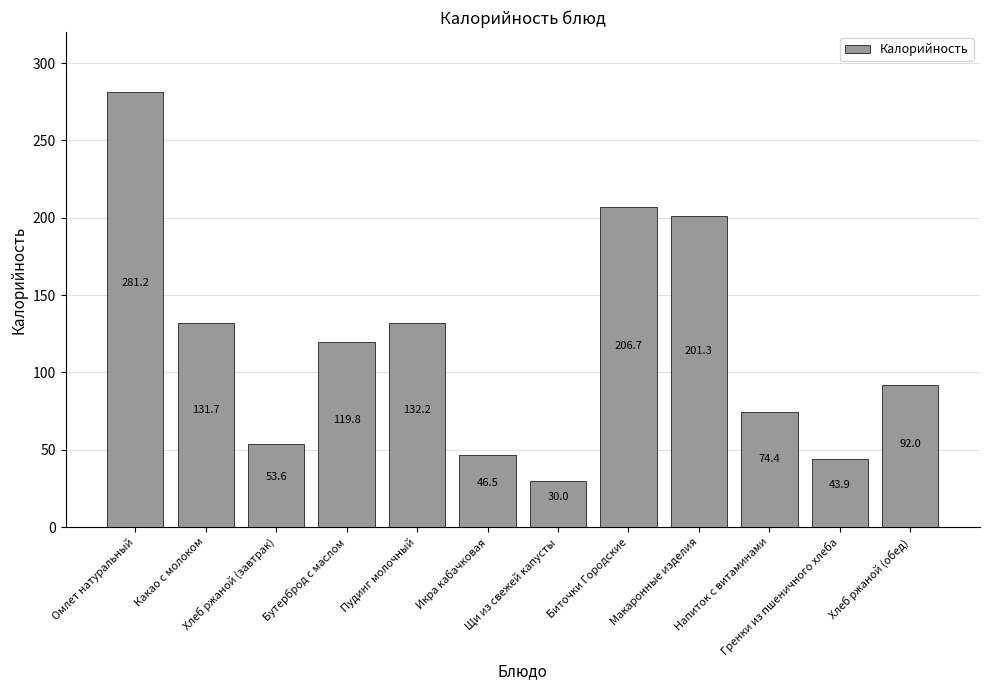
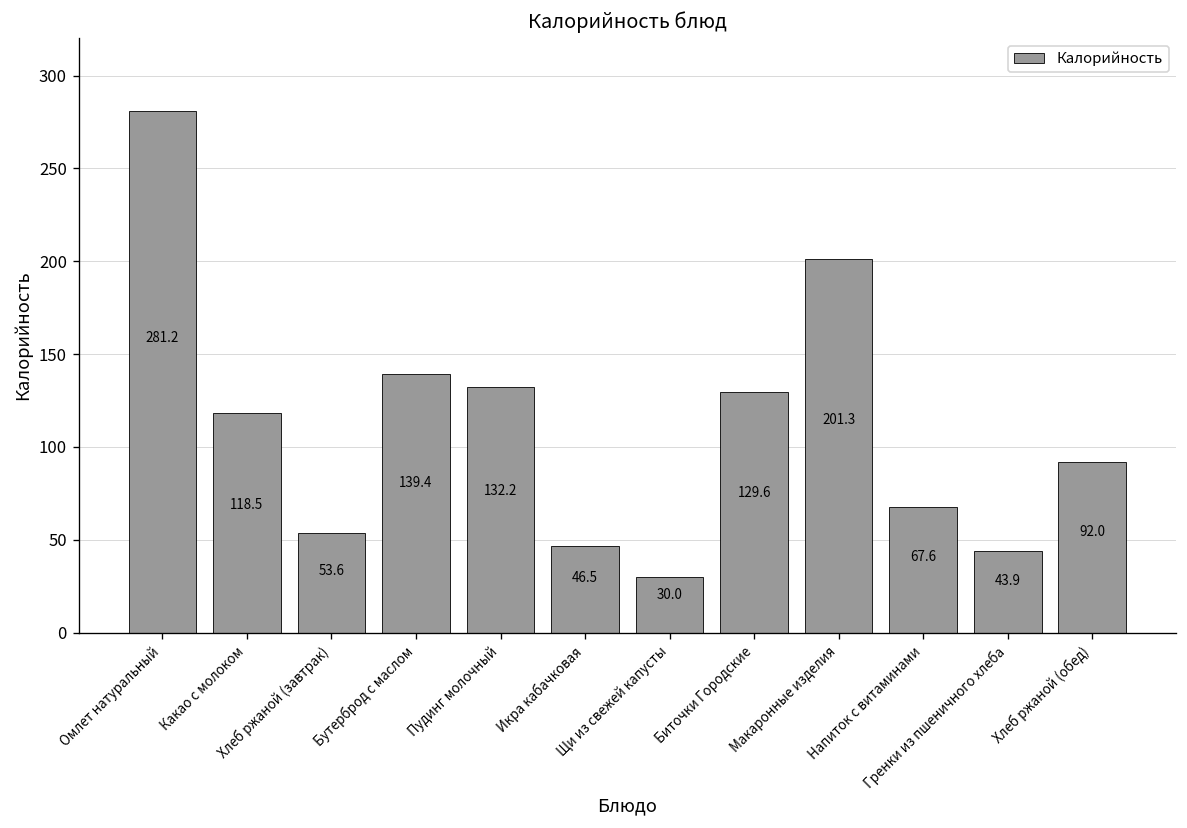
Какао с молоком: 131.7 -> 118.5
Бутерброд с маслом: 119.8 -> 139.4
Биточки Городские: 206.7 -> 129.6
Напиток с витаминами: 74.4 -> 67.6
